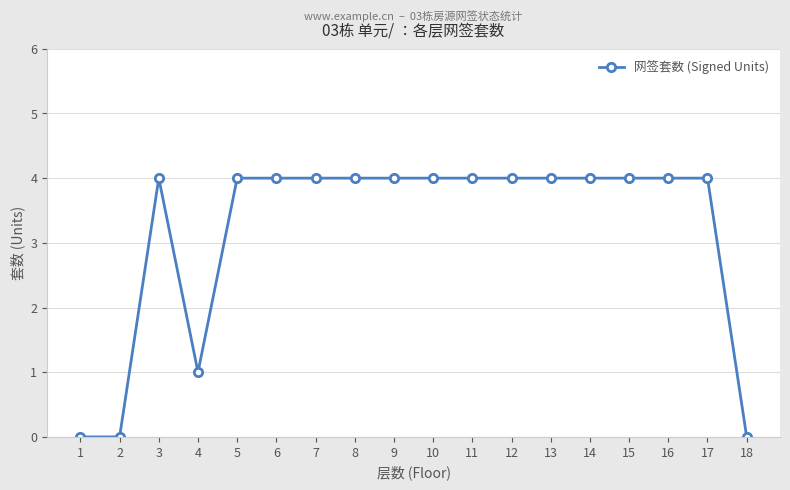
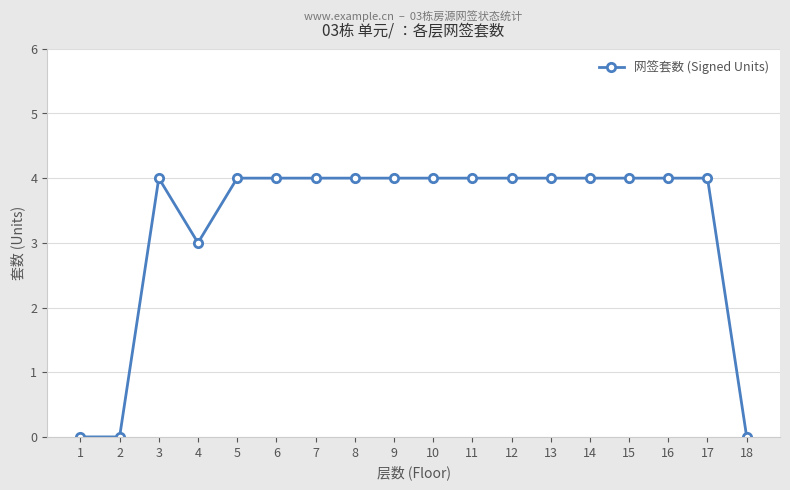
4: 1 -> 3
